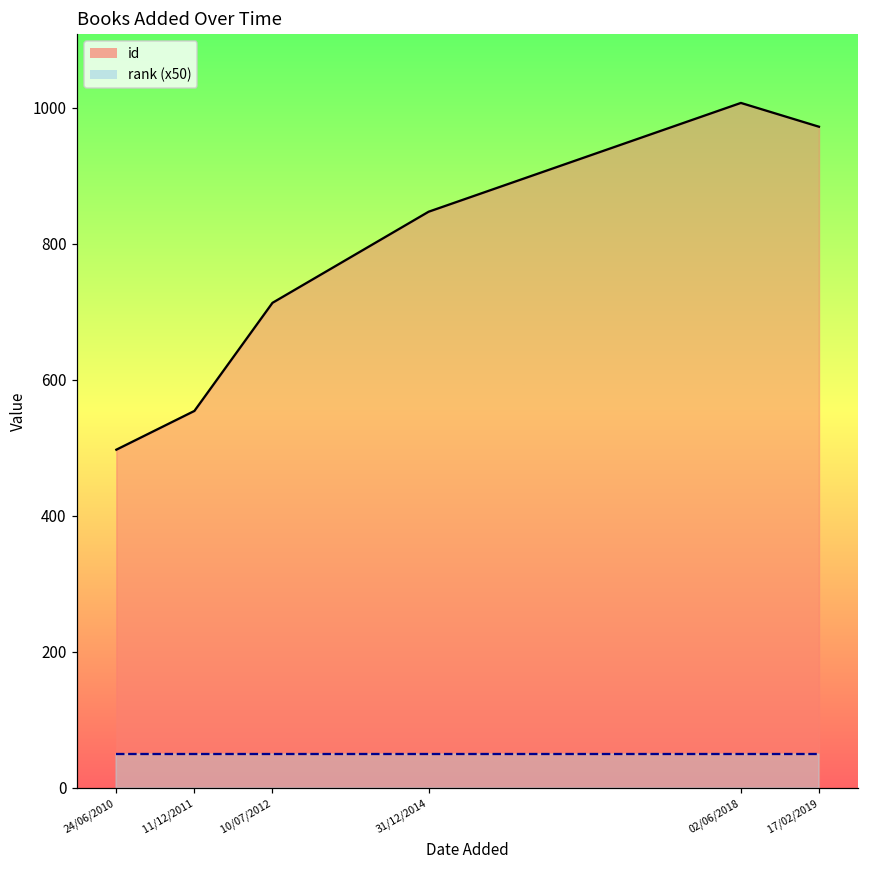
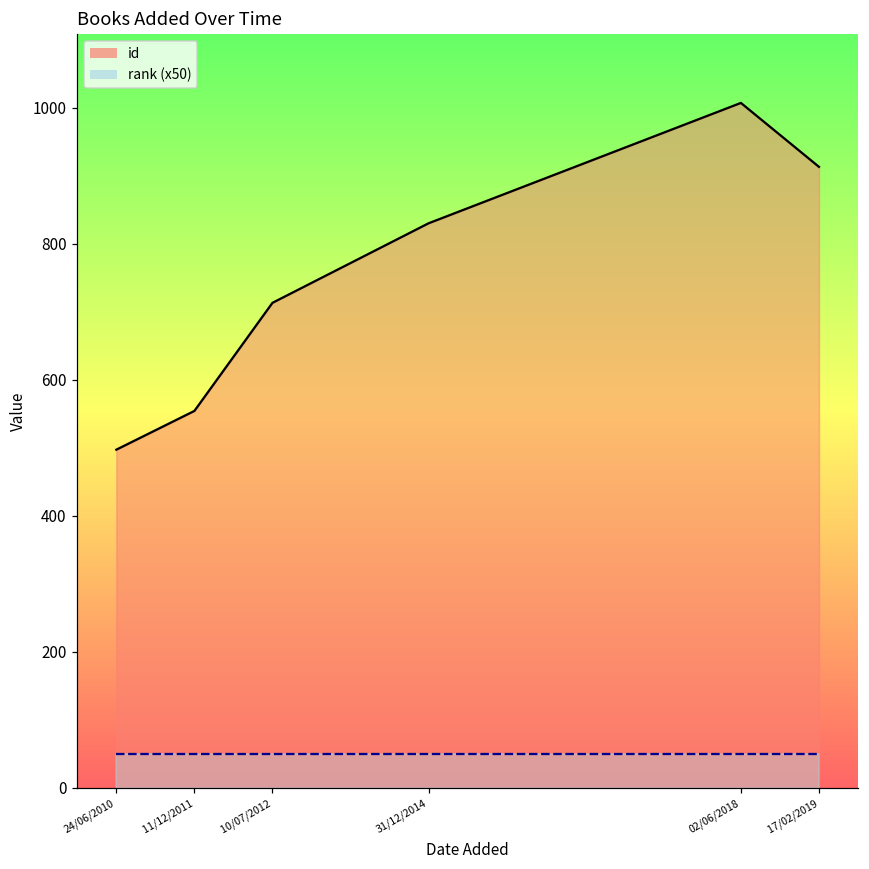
id, 31/12/2014: 850 -> 830
id, 17/02/2019: 970 -> 910
